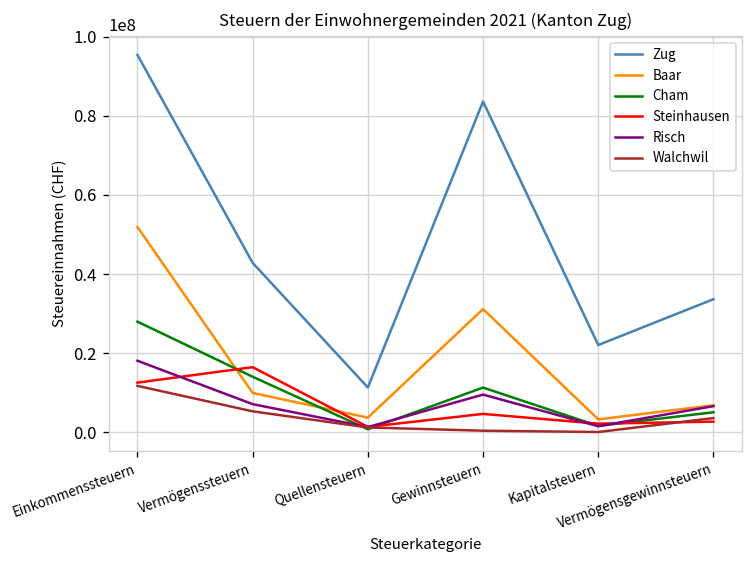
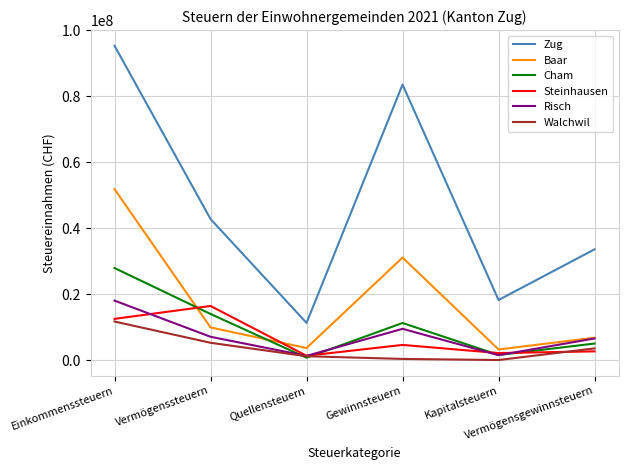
Zug, Kapitalsteuern: 22000000 -> 18000000
